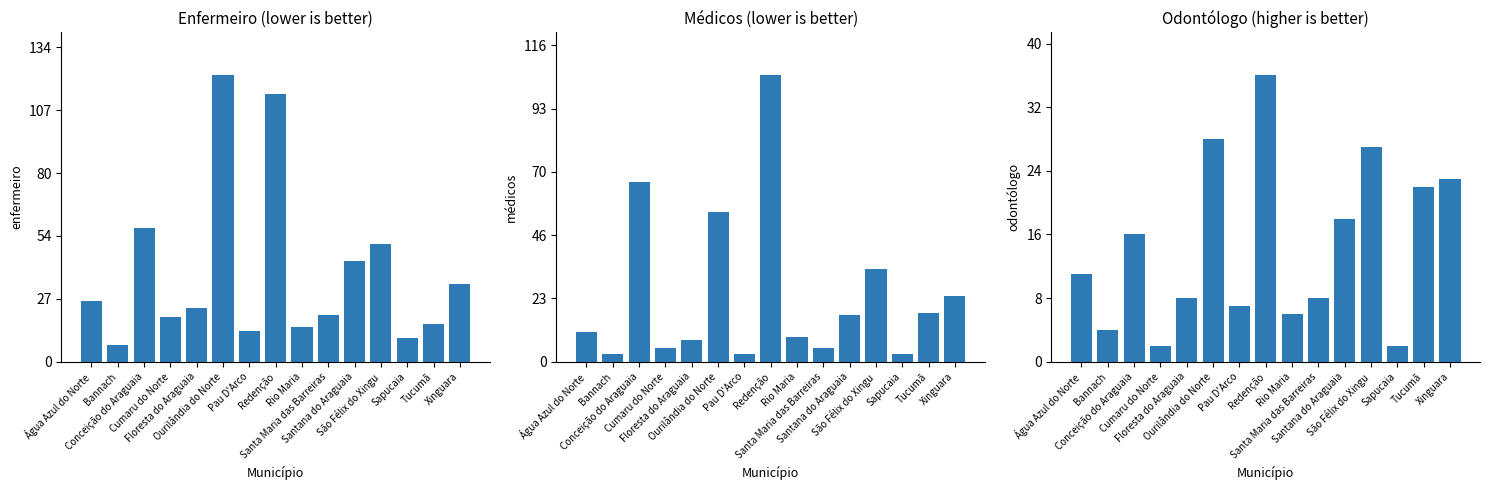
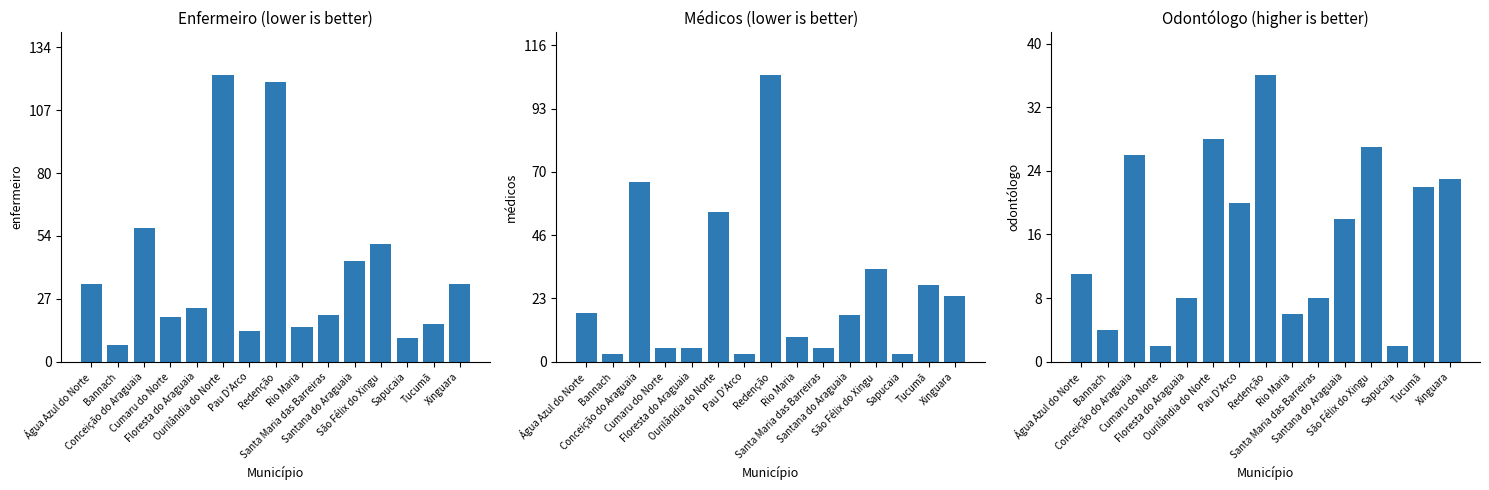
Enfermeiro (lower is better), Água Azul do Norte: 26 -> 33
Enfermeiro (lower is better), Redenção: 114 -> 119
Médicos (lower is better), Água Azul do Norte: 11 -> 18
Médicos (lower is better), Floresta do Araguaia: 8 -> 5
Médicos (lower is better), Tucumã: 18 -> 28
Odontólogo (higher is better), Conceição do Araguaia: 16 -> 26
Odontólogo (higher is better), Pau D'Arco: 7 -> 20
